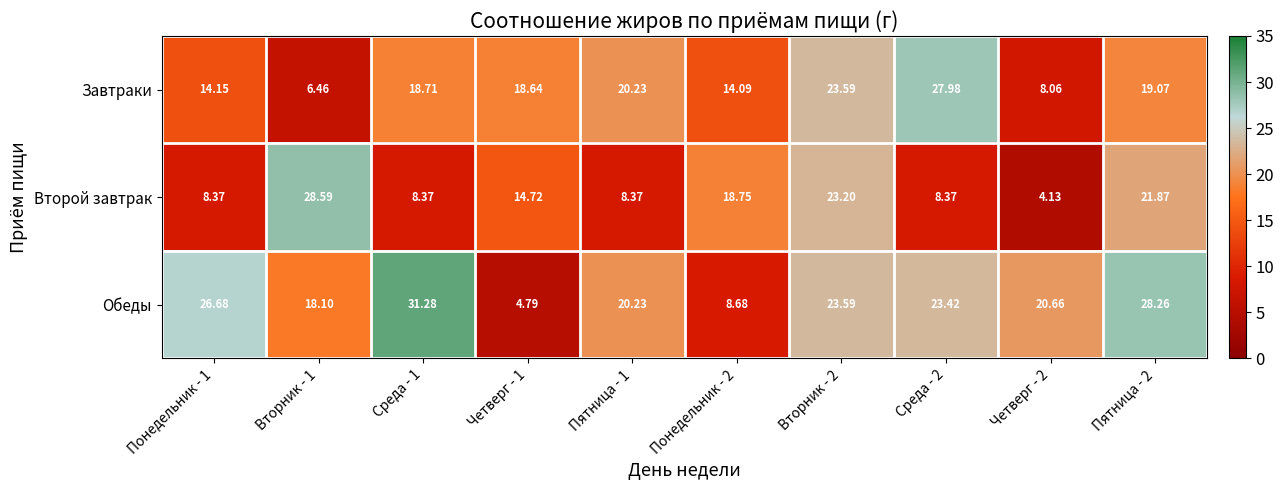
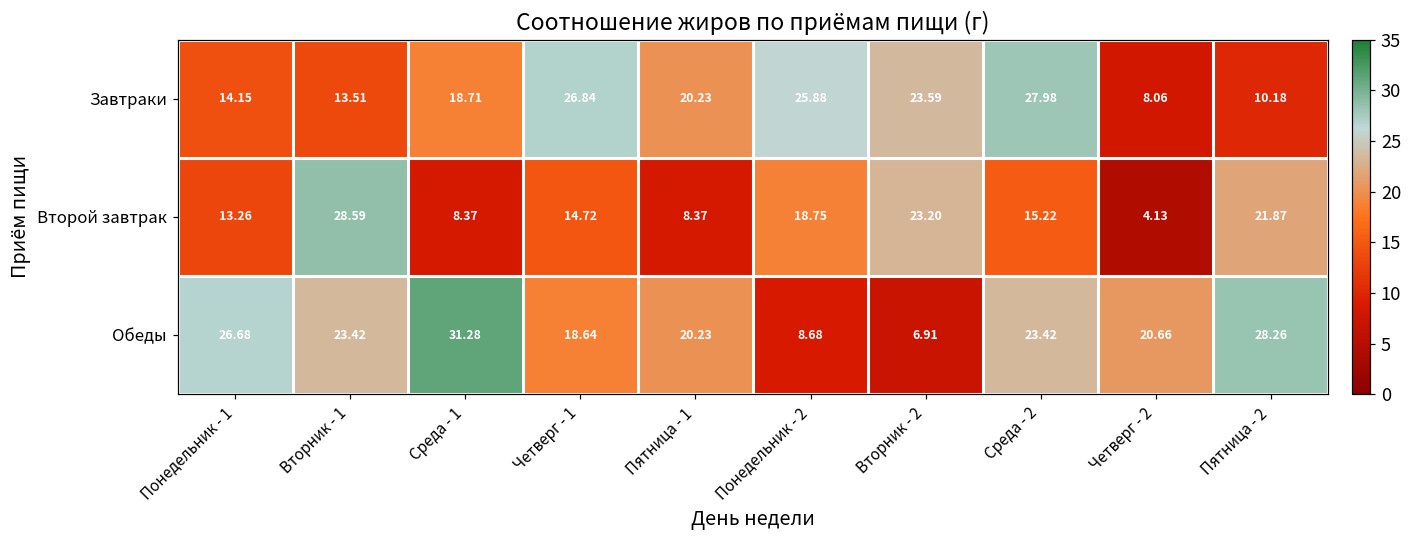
Завтраки, Вторник - 1: 6.46 -> 13.51
Завтраки, Четверг - 1: 18.64 -> 26.84
Завтраки, Понедельник - 2: 14.09 -> 25.88
Завтраки, Пятница - 2: 19.07 -> 10.18
Второй завтрак, Понедельник - 1: 8.37 -> 13.26
Второй завтрак, Среда - 2: 8.37 -> 15.22
Обеды, Вторник - 1: 18.10 -> 23.42
Обеды, Четверг - 1: 4.79 -> 18.64
Обеды, Вторник - 2: 23.59 -> 6.91
